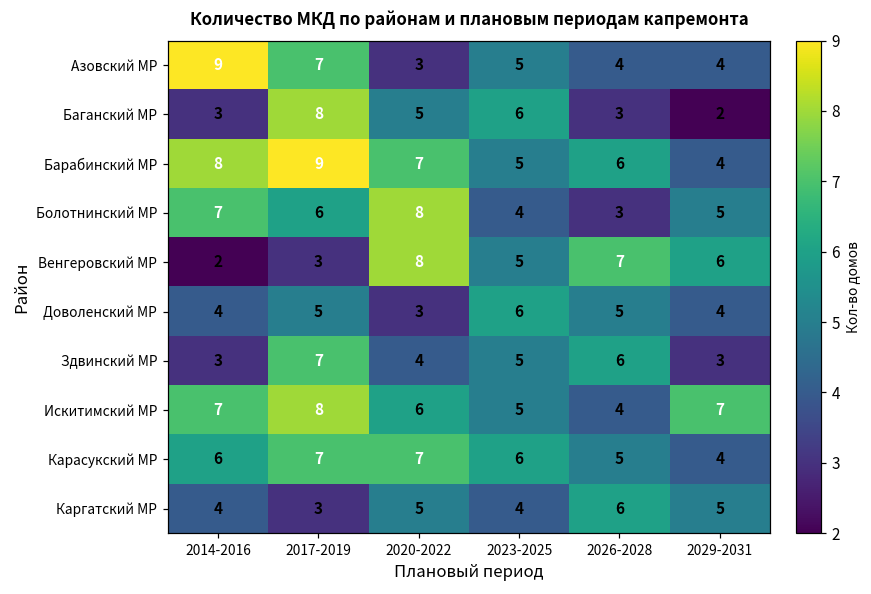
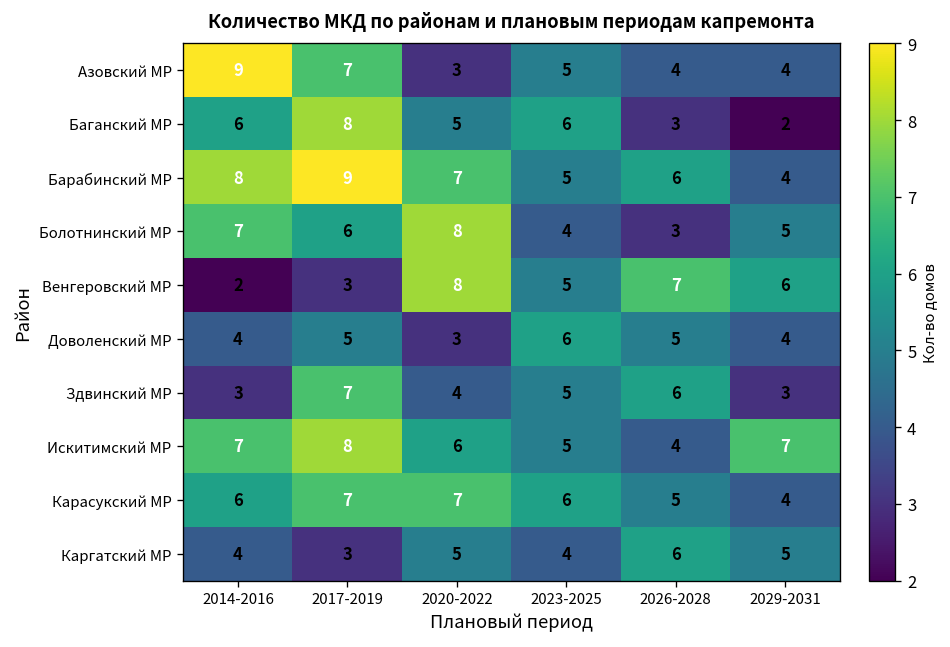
Баганский МР, 2014-2016: 3 -> 6
